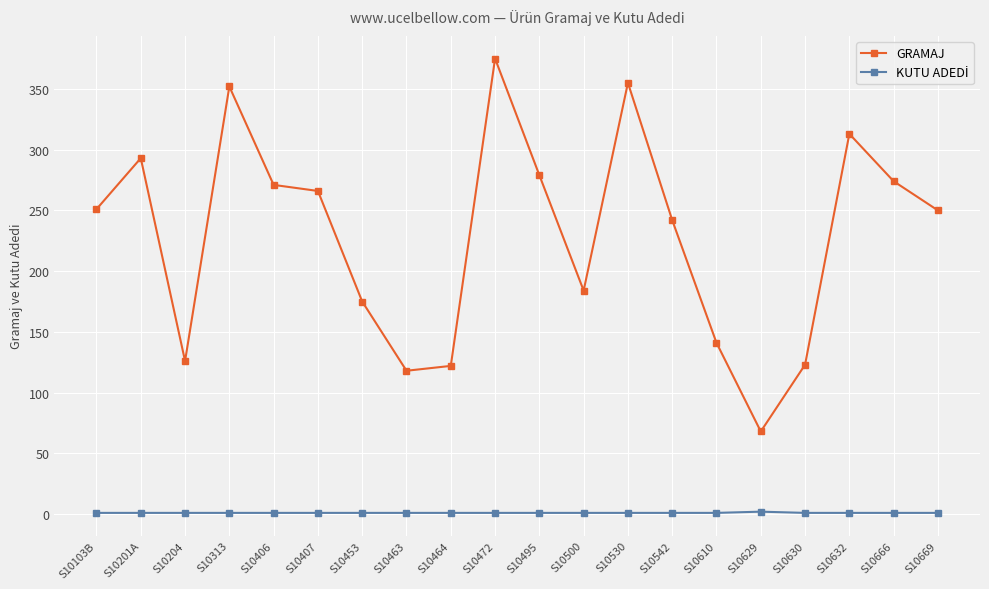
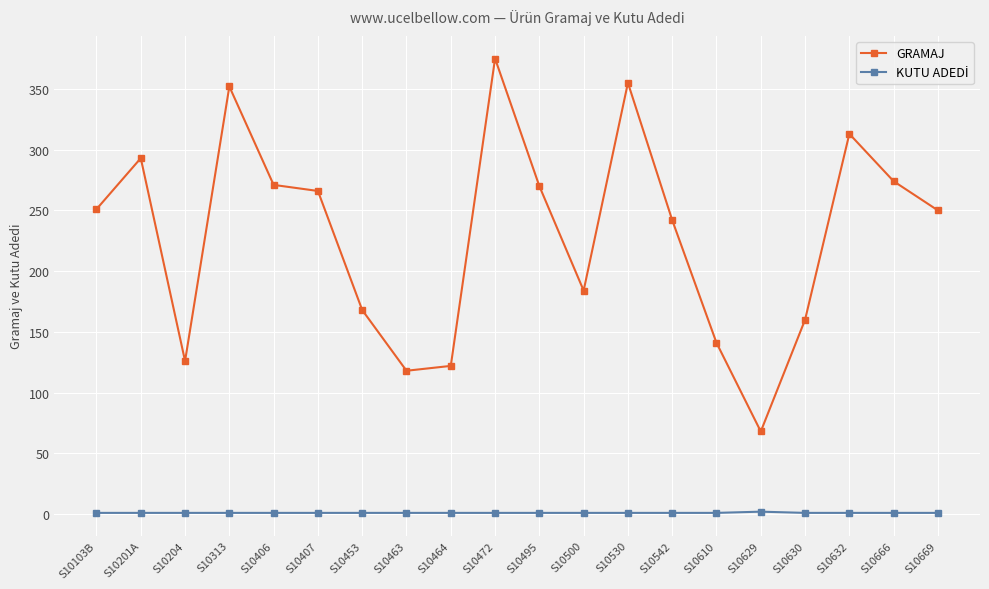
GRAMAJ, S10453: 175 -> 168
GRAMAJ, S10495: 279 -> 270
GRAMAJ, S10630: 123 -> 160
